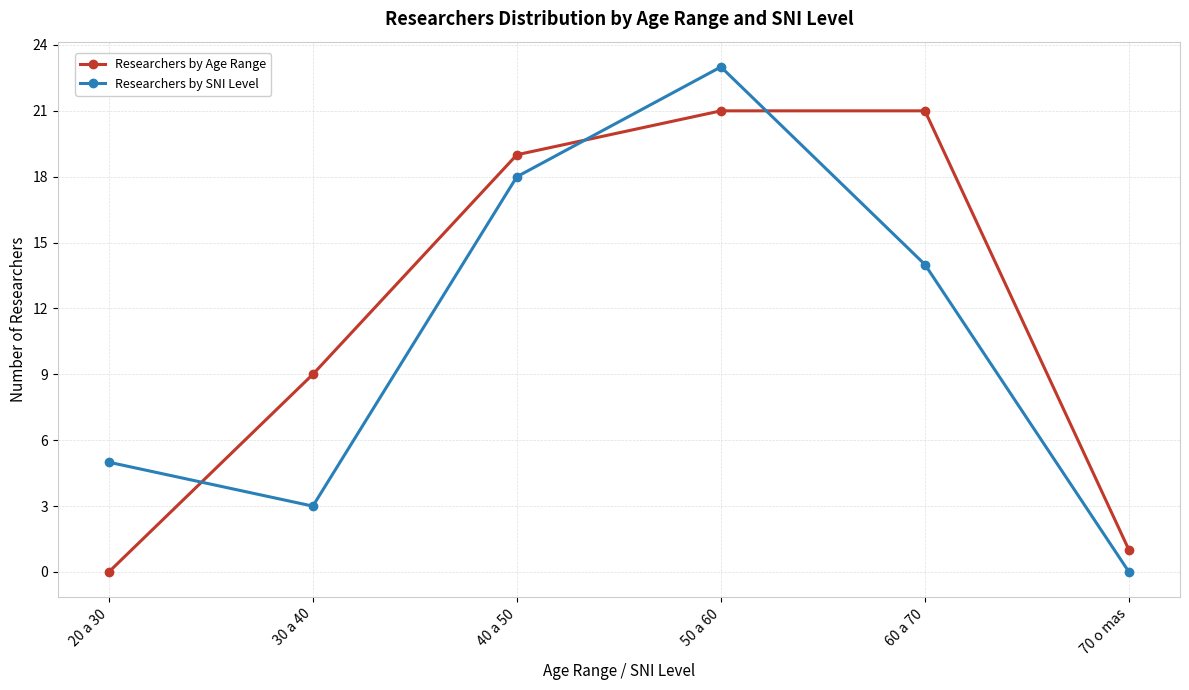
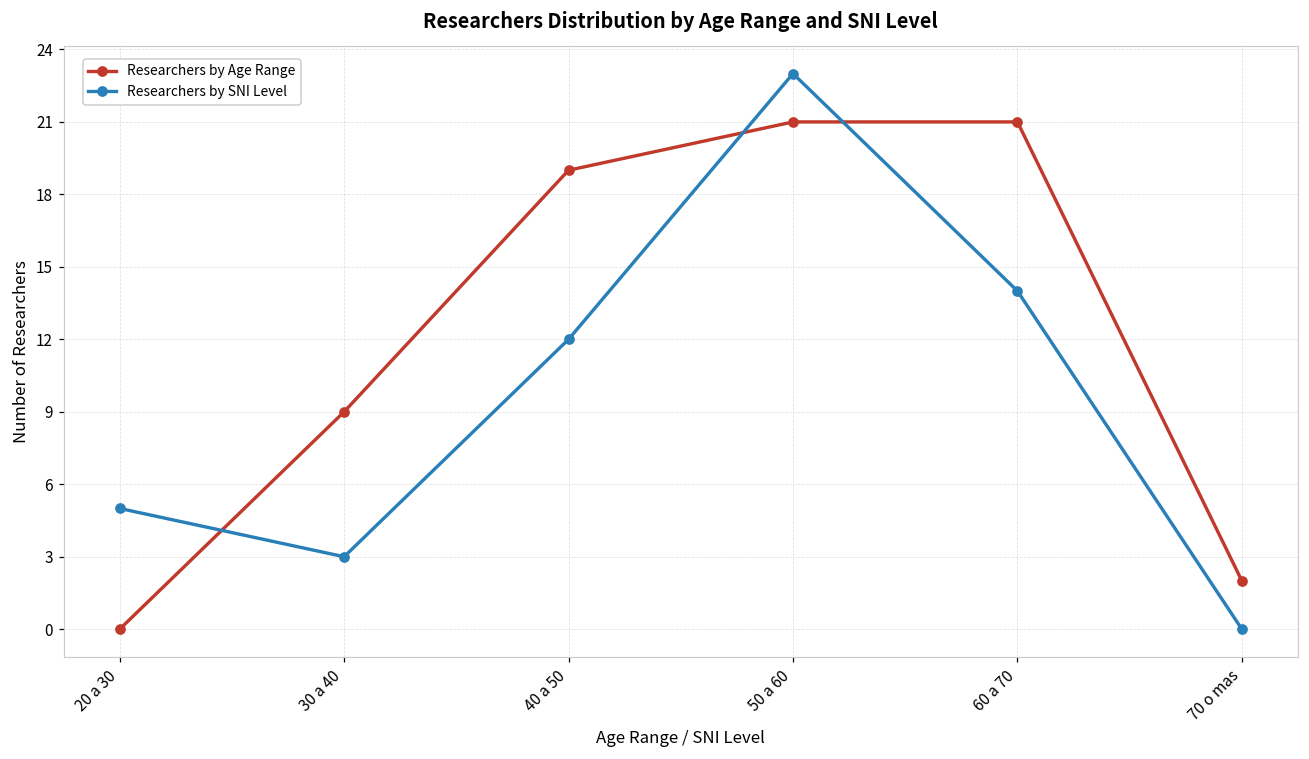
Researchers by SNI Level, 40 a 50: 18 -> 12
Researchers by Age Range, 70 o mas: 1 -> 2
